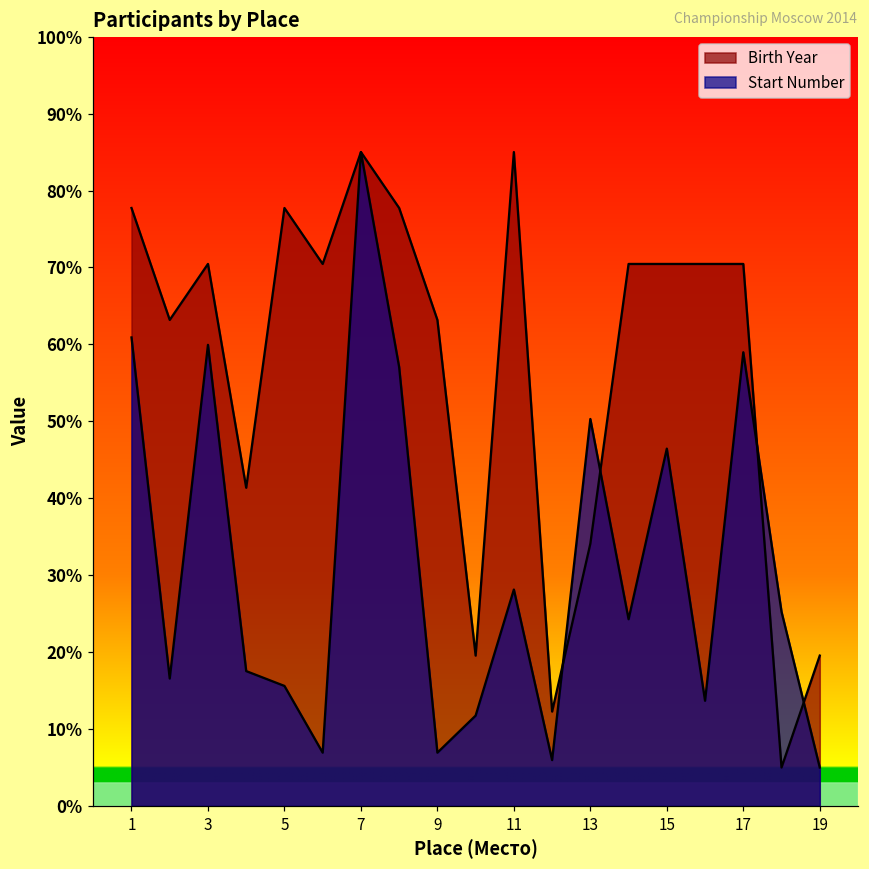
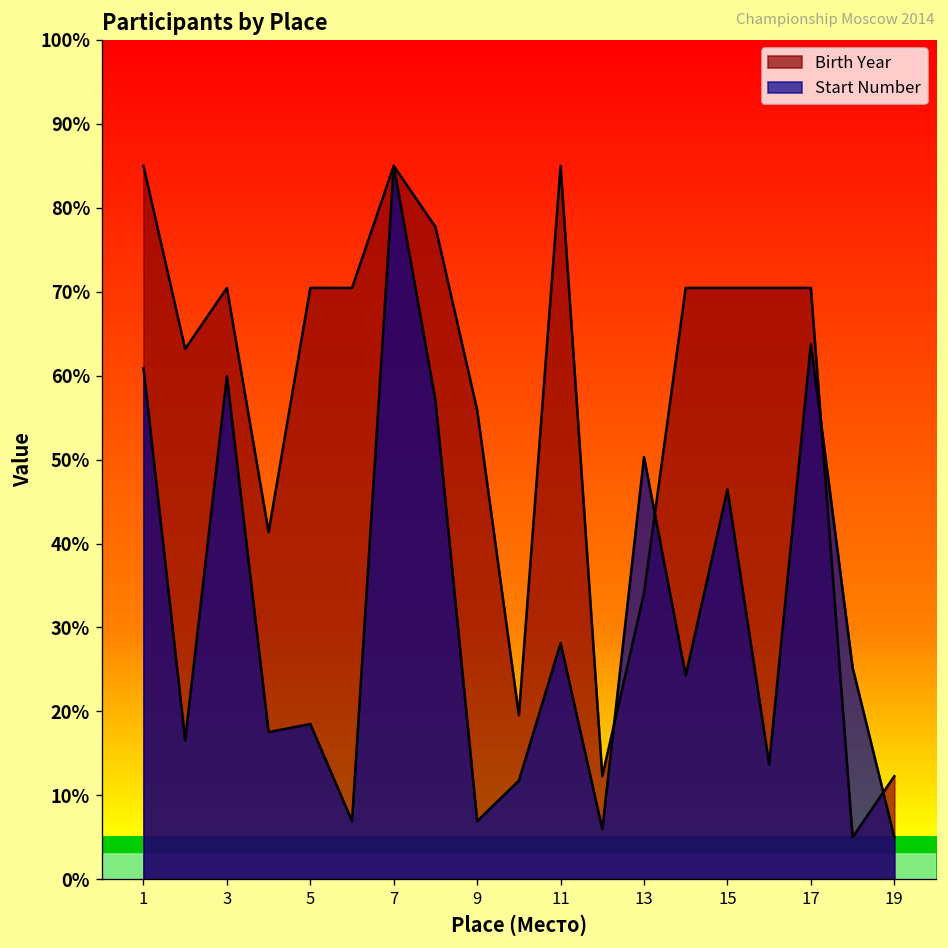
Birth Year, 1: 78% -> 85%
Birth Year, 5: 78% -> 70%
Start Number, 5: 16% -> 18%
Birth Year, 9: 63% -> 56%
Start Number, 17: 59% -> 64%
Birth Year, 19: 20% -> 12%
